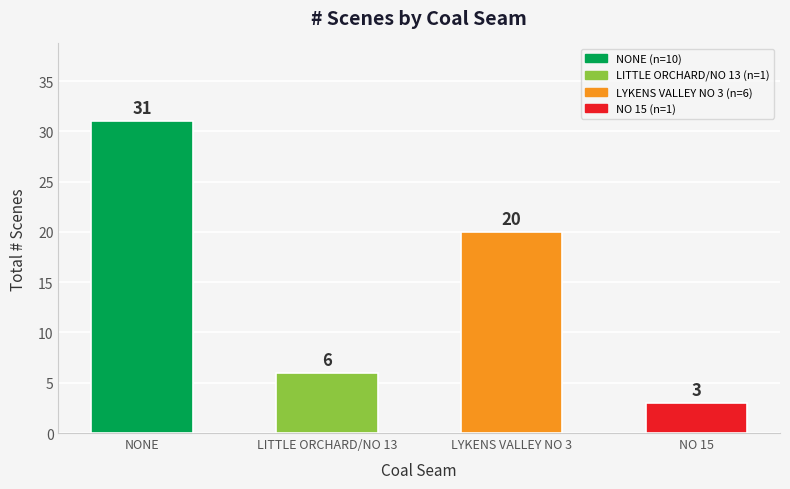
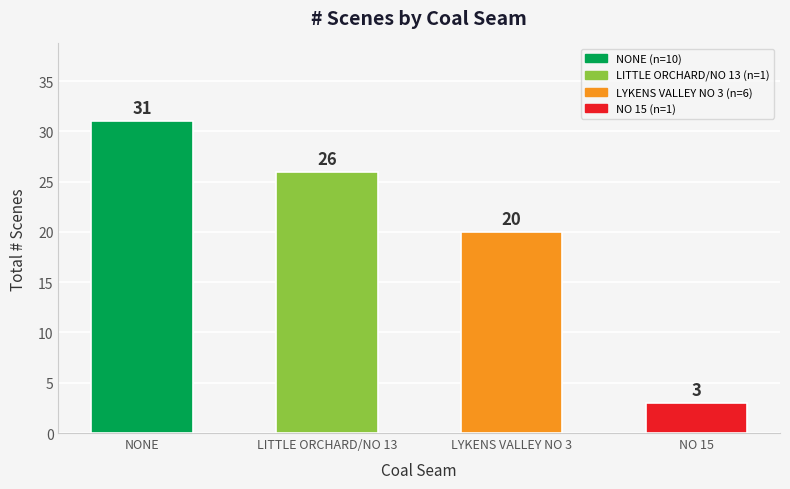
LITTLE ORCHARD/NO 13: 6 -> 26
